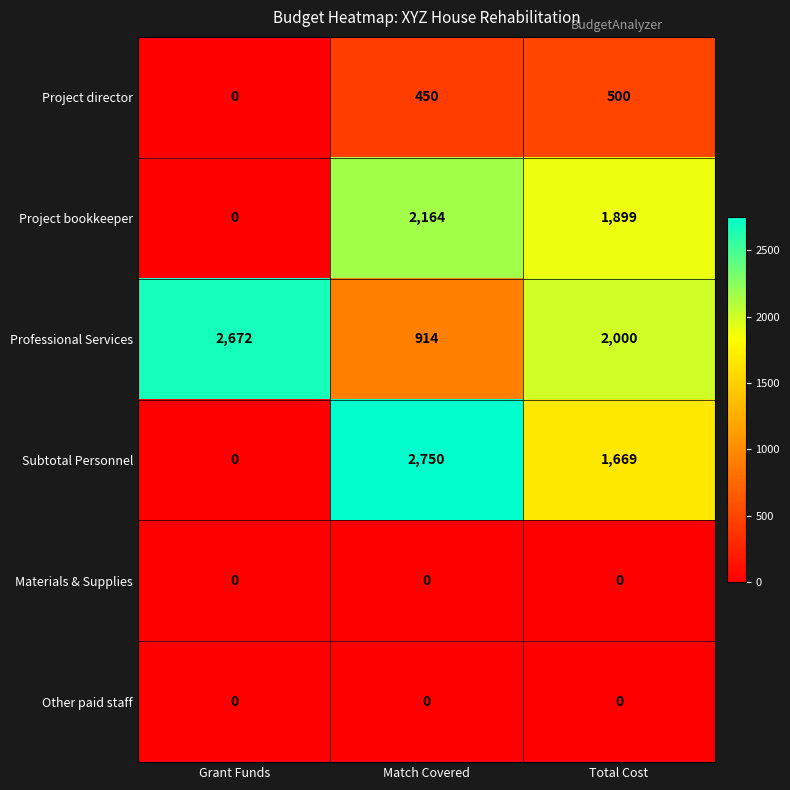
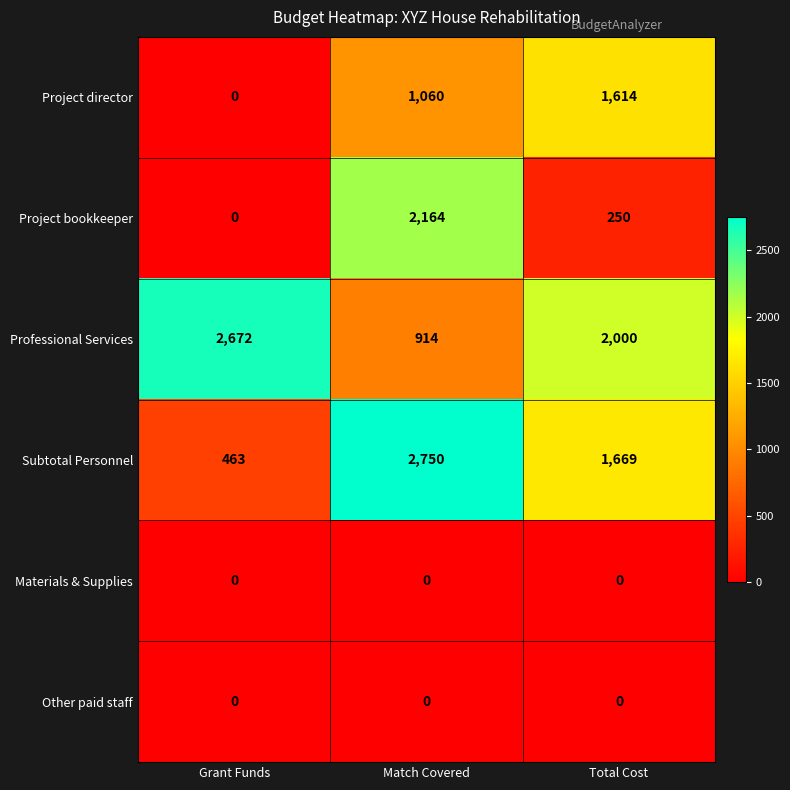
Project director, Match Covered: 450 -> 1,060
Project director, Total Cost: 500 -> 1,614
Project bookkeeper, Total Cost: 1,899 -> 250
Subtotal Personnel, Grant Funds: 0 -> 463
